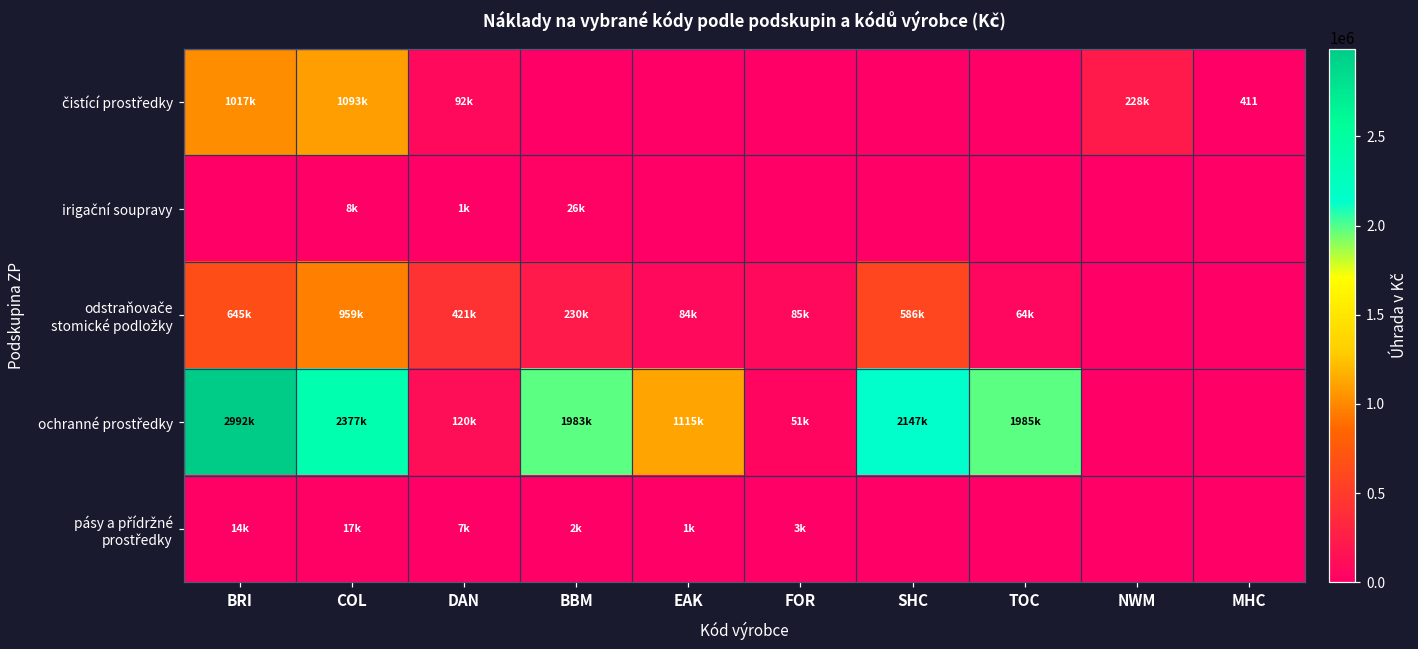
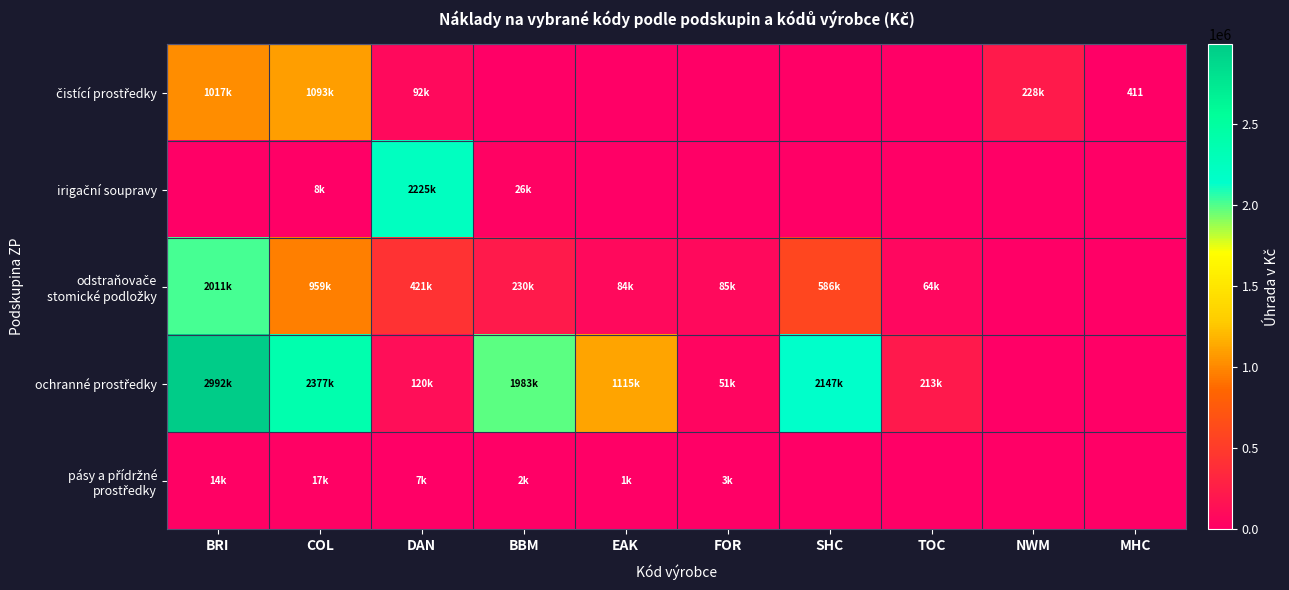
irigační soupravy, DAN: 1k -> 2225k
odstraňovače stomické podložky, BRI: 645k -> 2011k
ochranné prostředky, TOC: 1985k -> 213k
